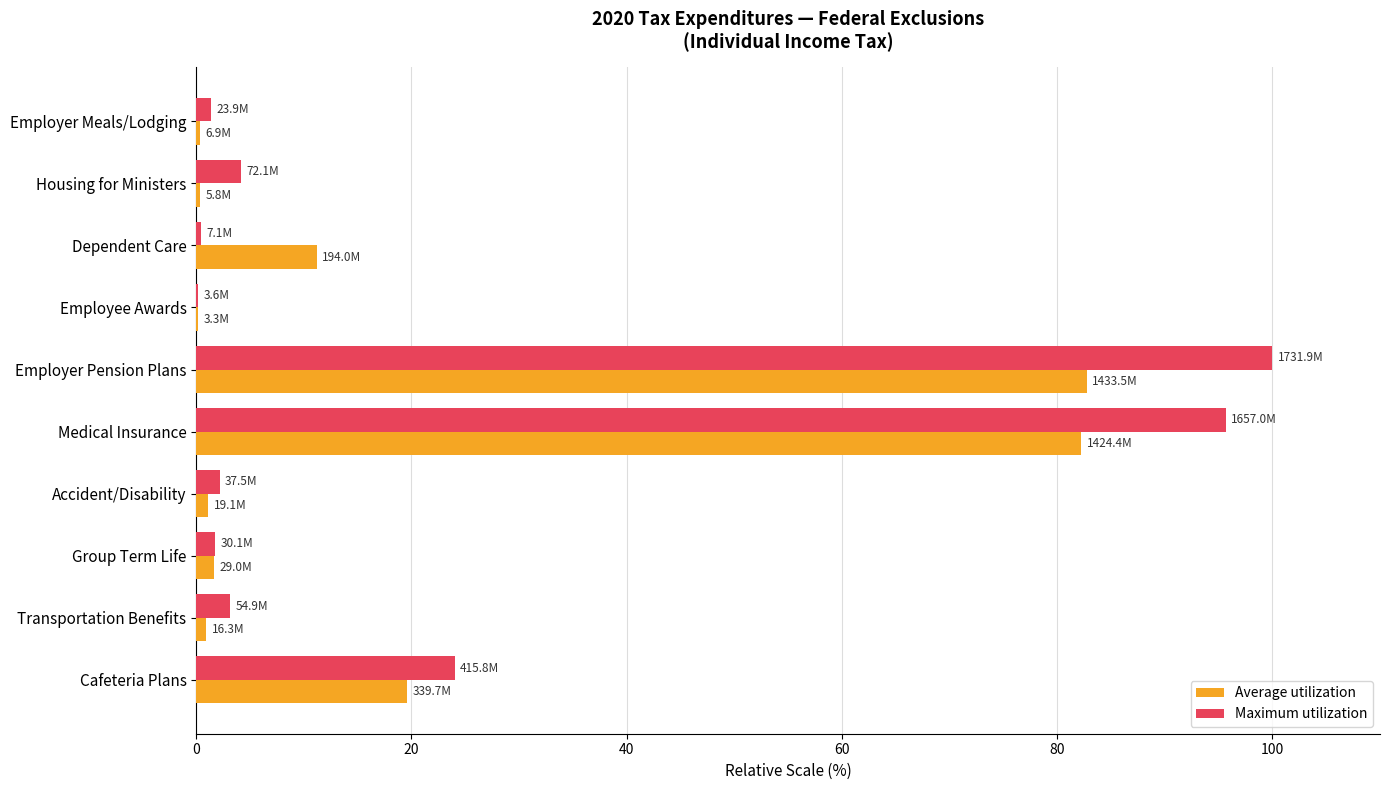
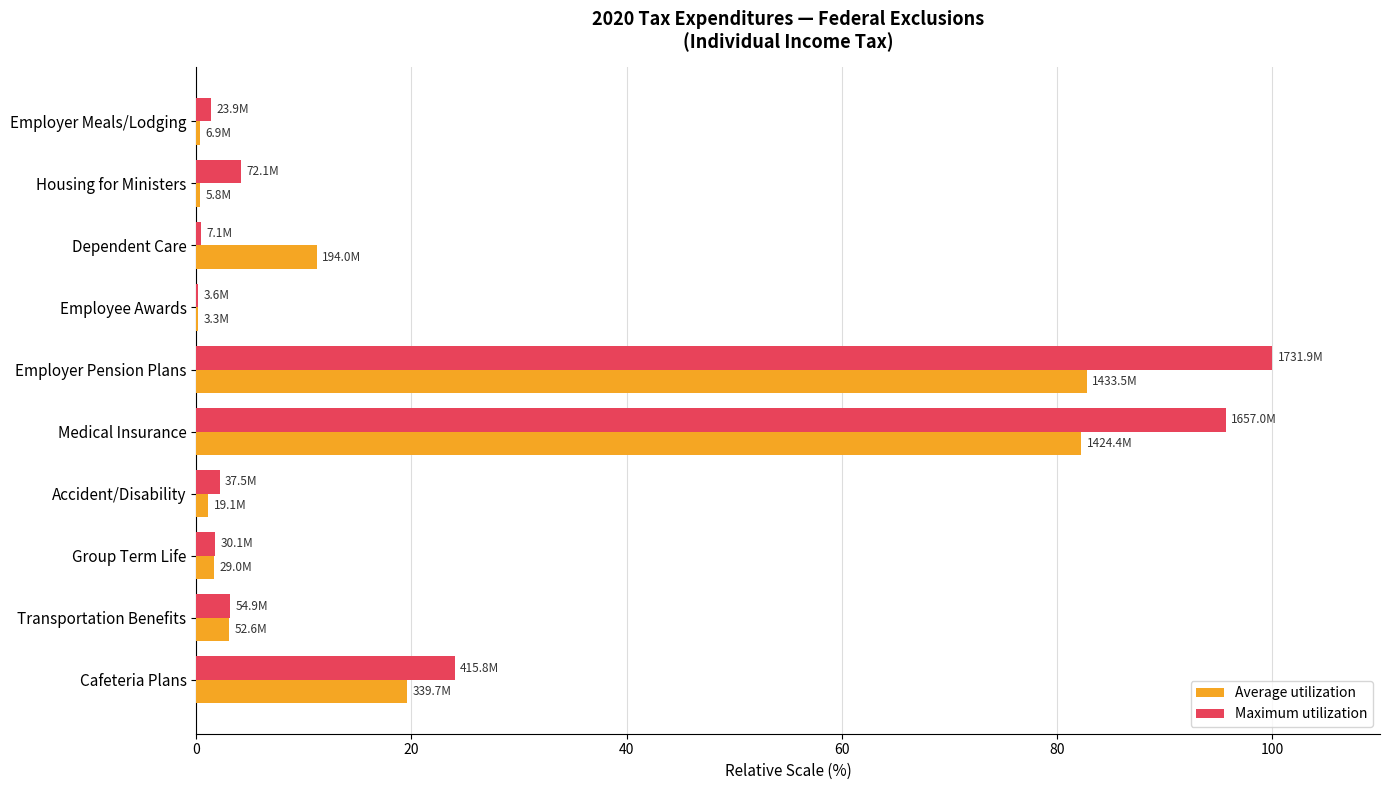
Average utilization, Transportation Benefits: 16.3M -> 52.6M
